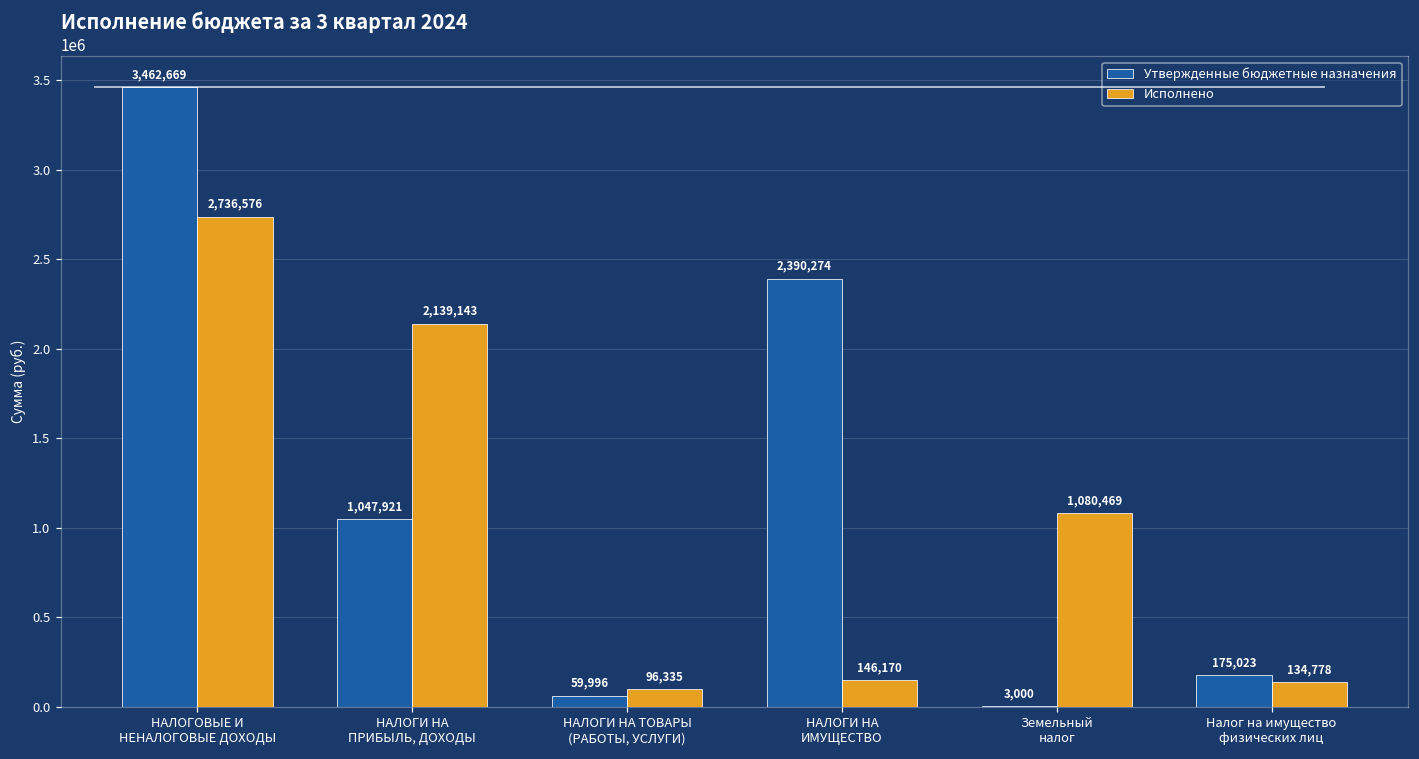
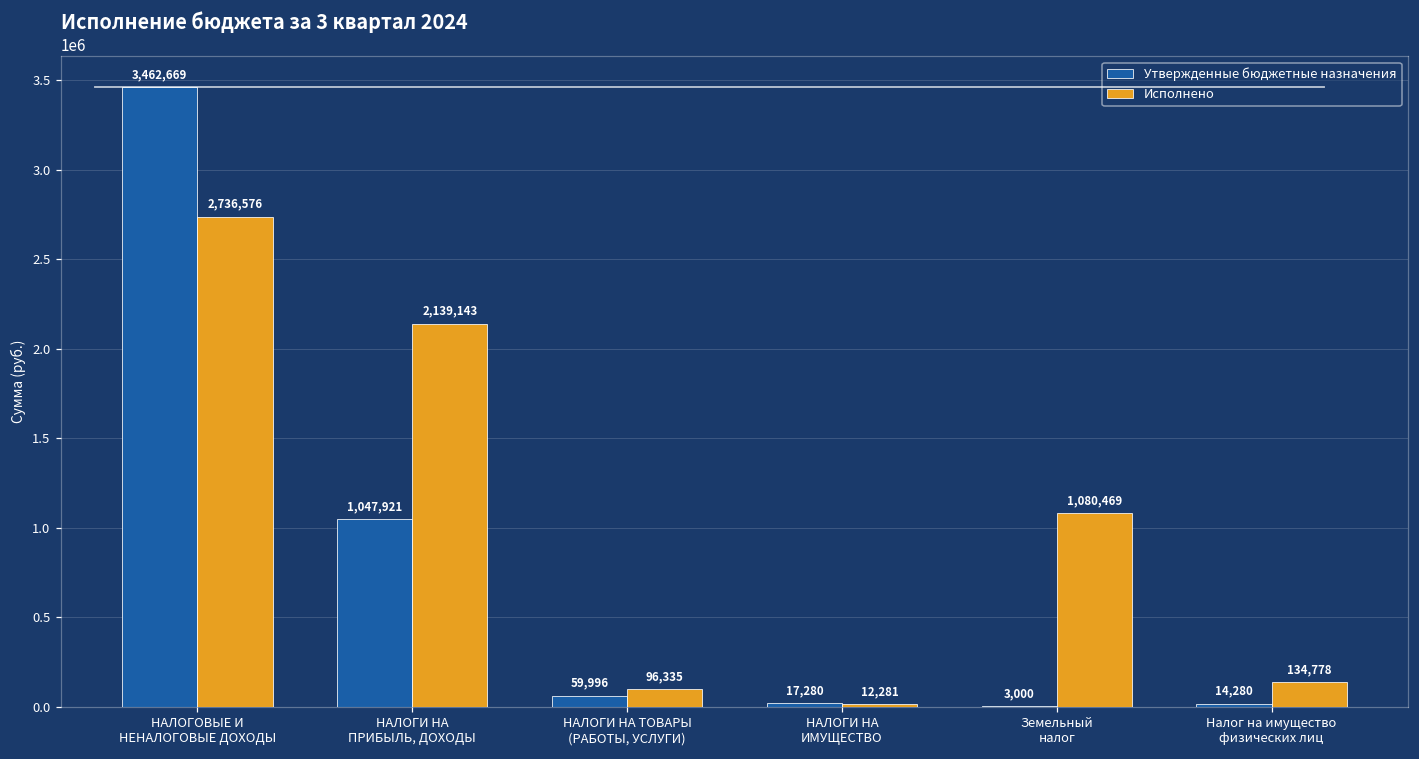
Утвержденные бюджетные назначения, НАЛОГИ НА ИМУЩЕСТВО: 2,390,274 -> 17,280
Исполнено, НАЛОГИ НА ИМУЩЕСТВО: 146,170 -> 12,281
Утвержденные бюджетные назначения, Налог на имущество физических лиц: 175,023 -> 14,280
